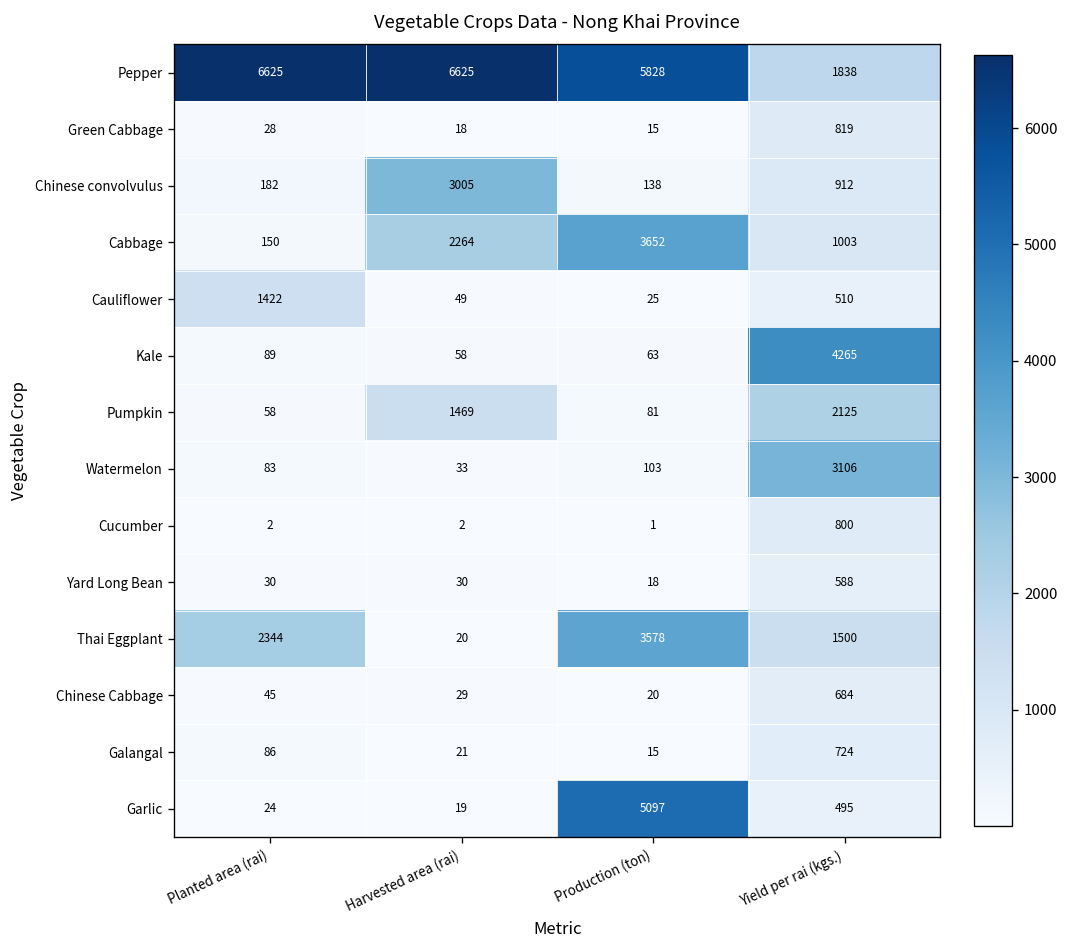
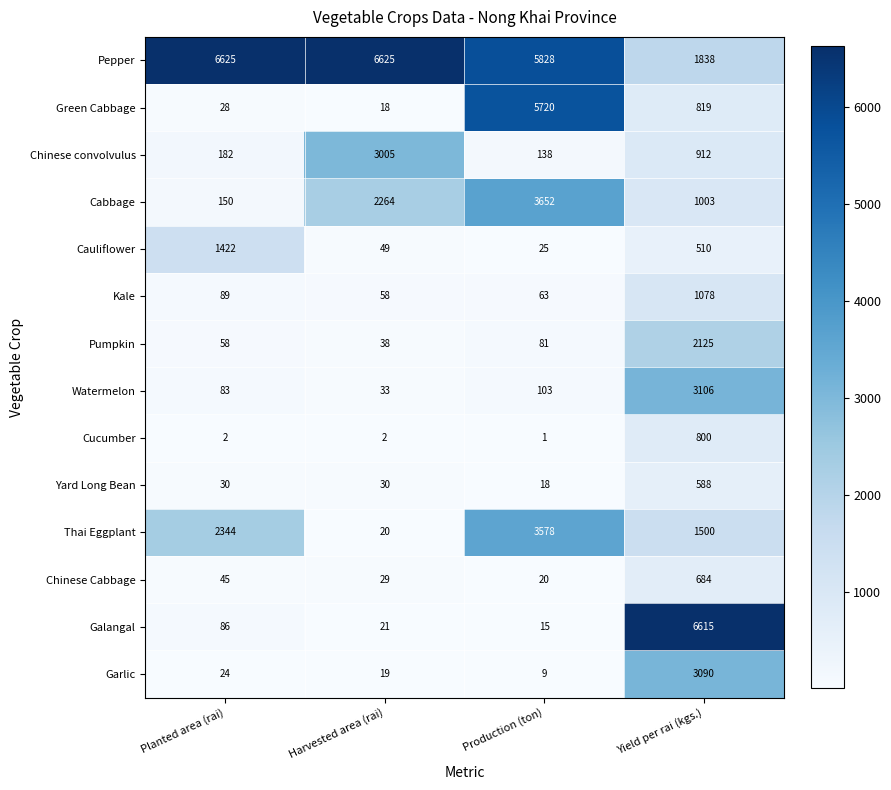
Green Cabbage, Production (ton): 15 -> 5720
Kale, Yield per rai (kgs.): 4265 -> 1078
Pumpkin, Harvested area (rai): 1469 -> 38
Galangal, Yield per rai (kgs.): 724 -> 6615
Garlic, Production (ton): 5097 -> 9
Garlic, Yield per rai (kgs.): 495 -> 3090
